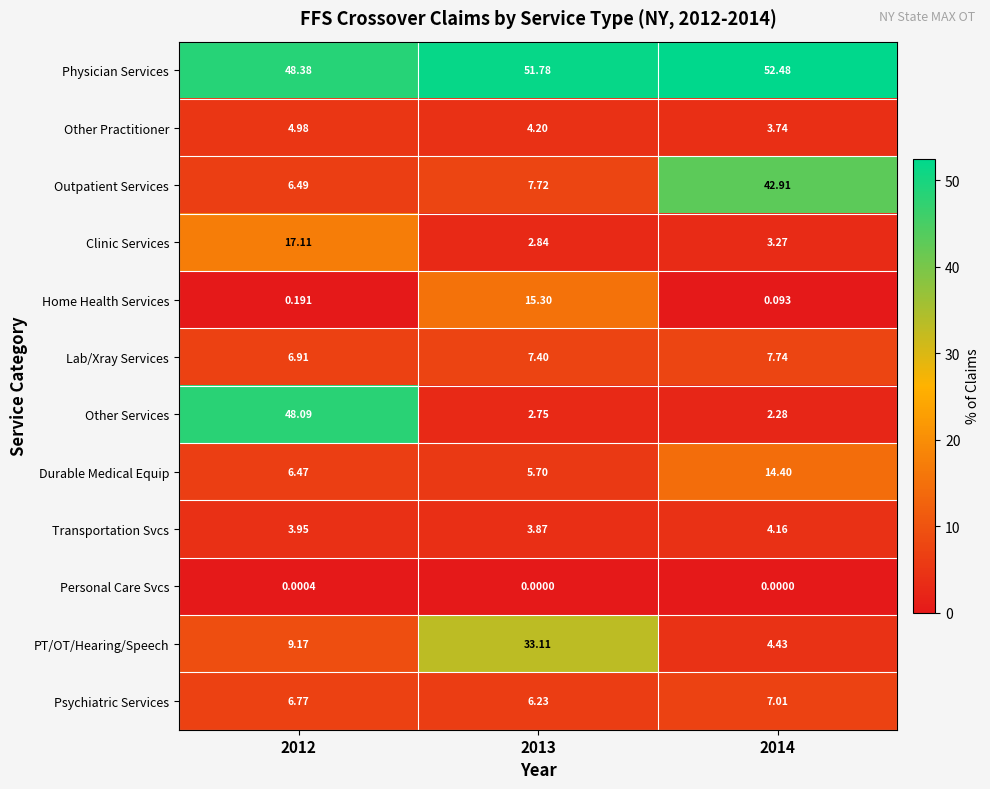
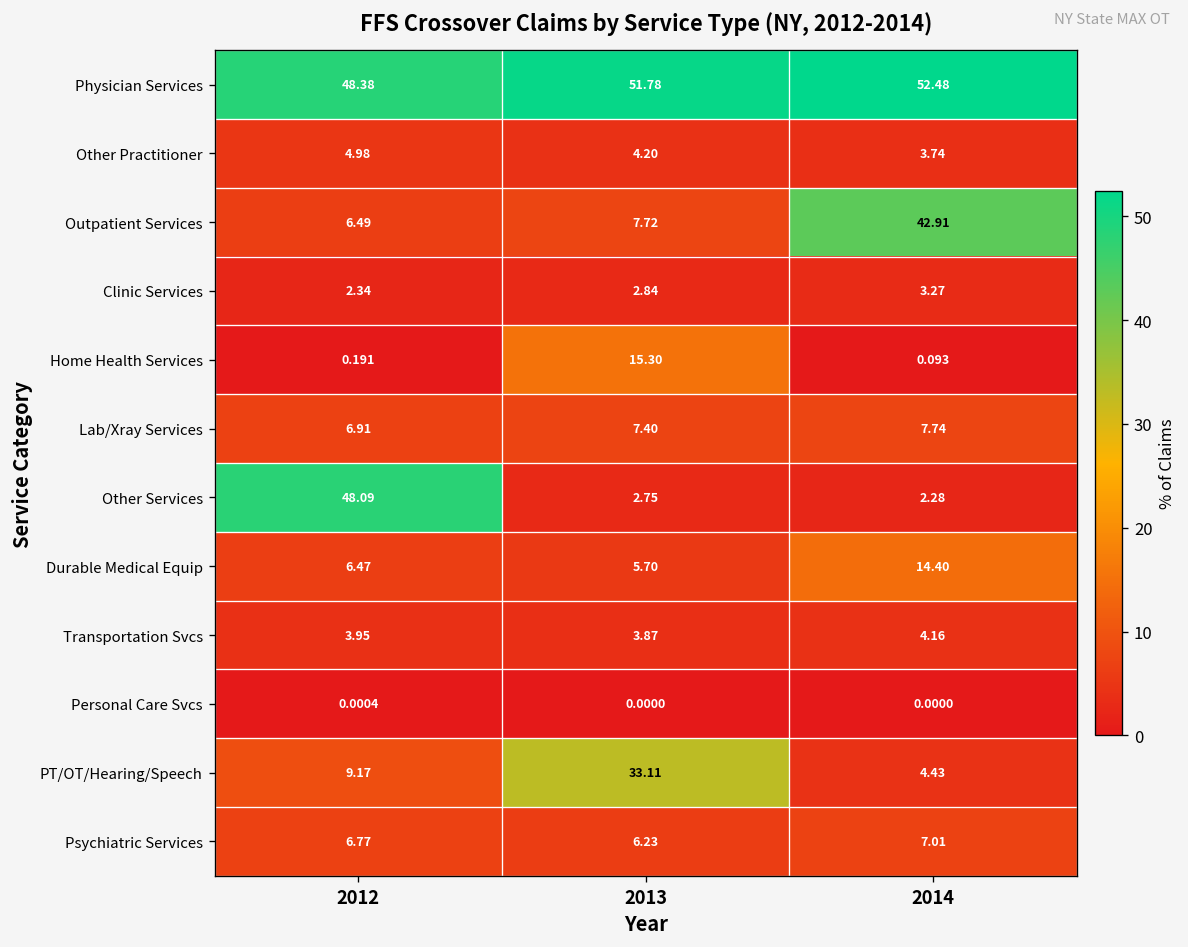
Clinic Services, 2012: 17.11 -> 2.34
